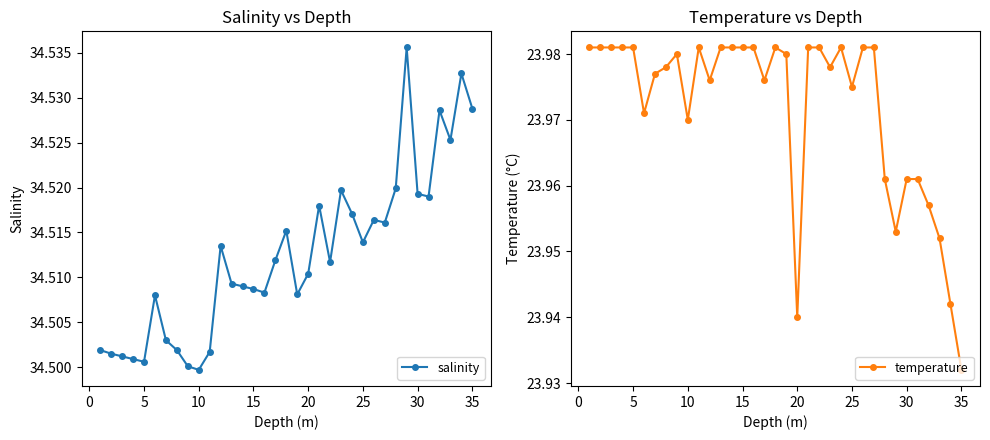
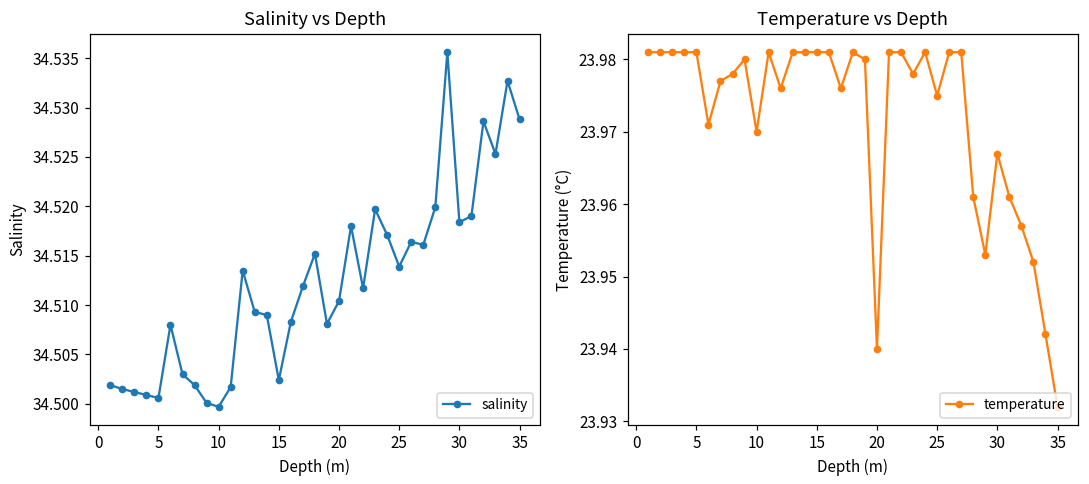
Salinity vs Depth, 15: 34.509 -> 34.502
Salinity vs Depth, 30: 34.519 -> 34.518
Temperature vs Depth, 30: 23.961 -> 23.967
